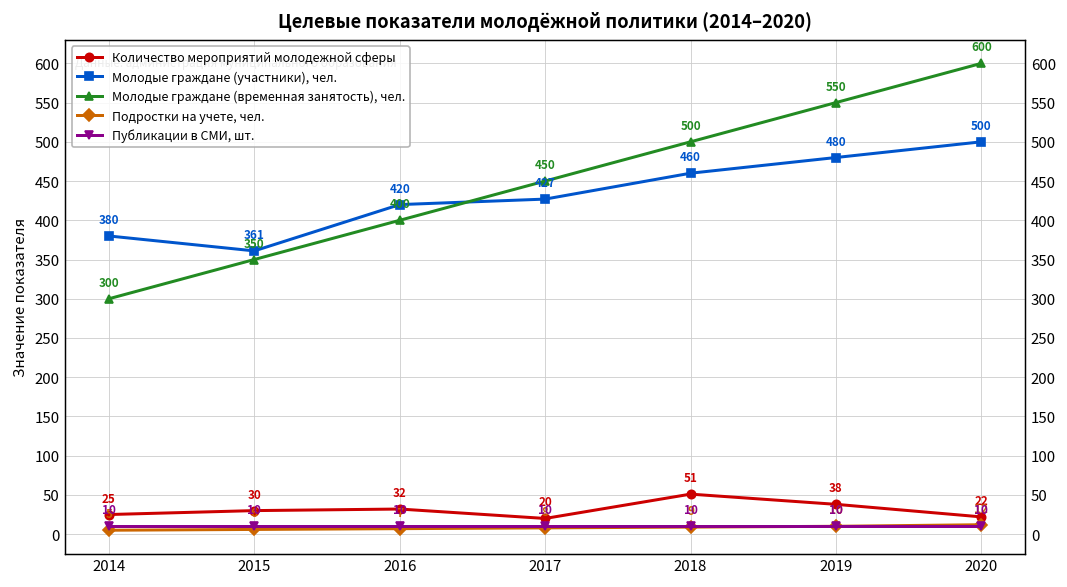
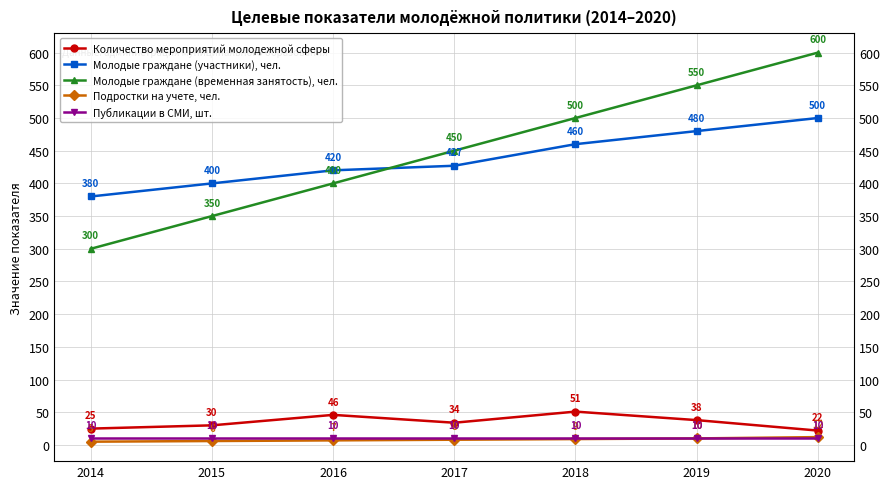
Молодые граждане (участники), чел., 2015: 361 -> 400
Количество мероприятий молодежной сферы, 2016: 32 -> 46
Количество мероприятий молодежной сферы, 2017: 20 -> 34
